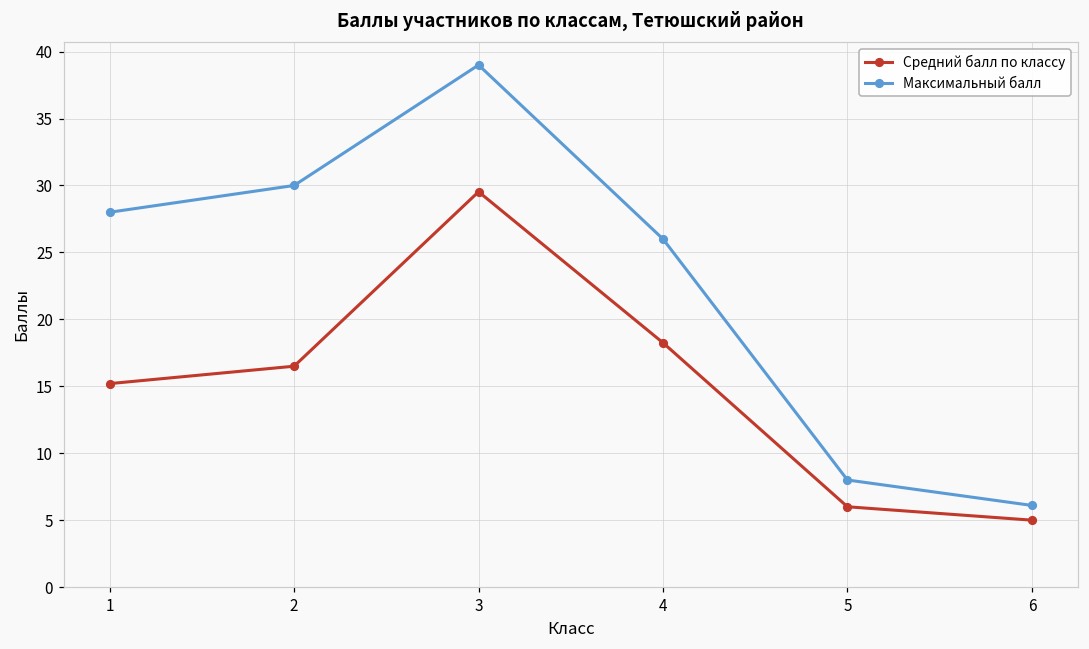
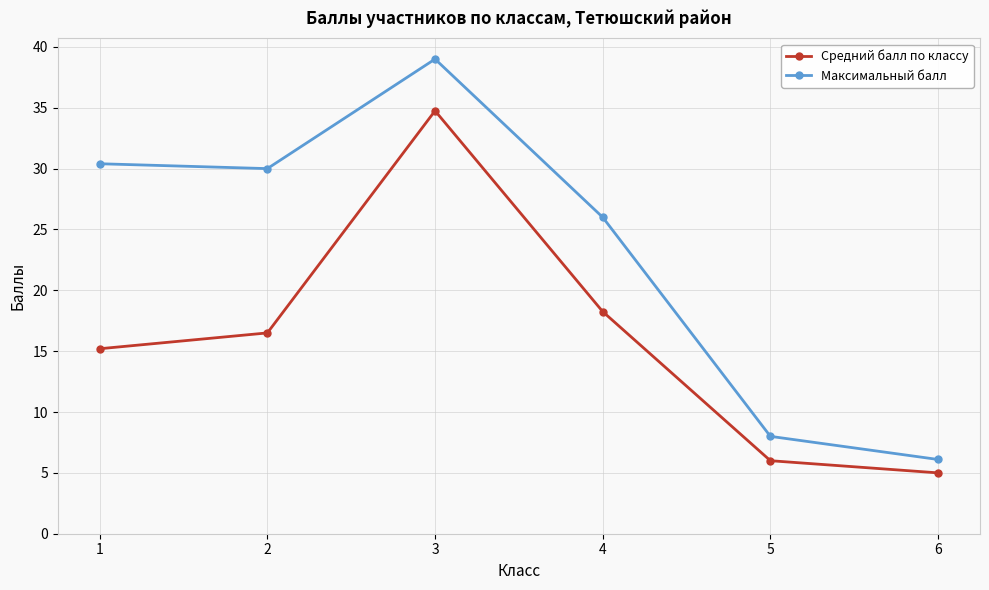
Максимальный балл, 1: 28.0 -> 30.4
Средний балл по классу, 3: 29.5 -> 34.8
